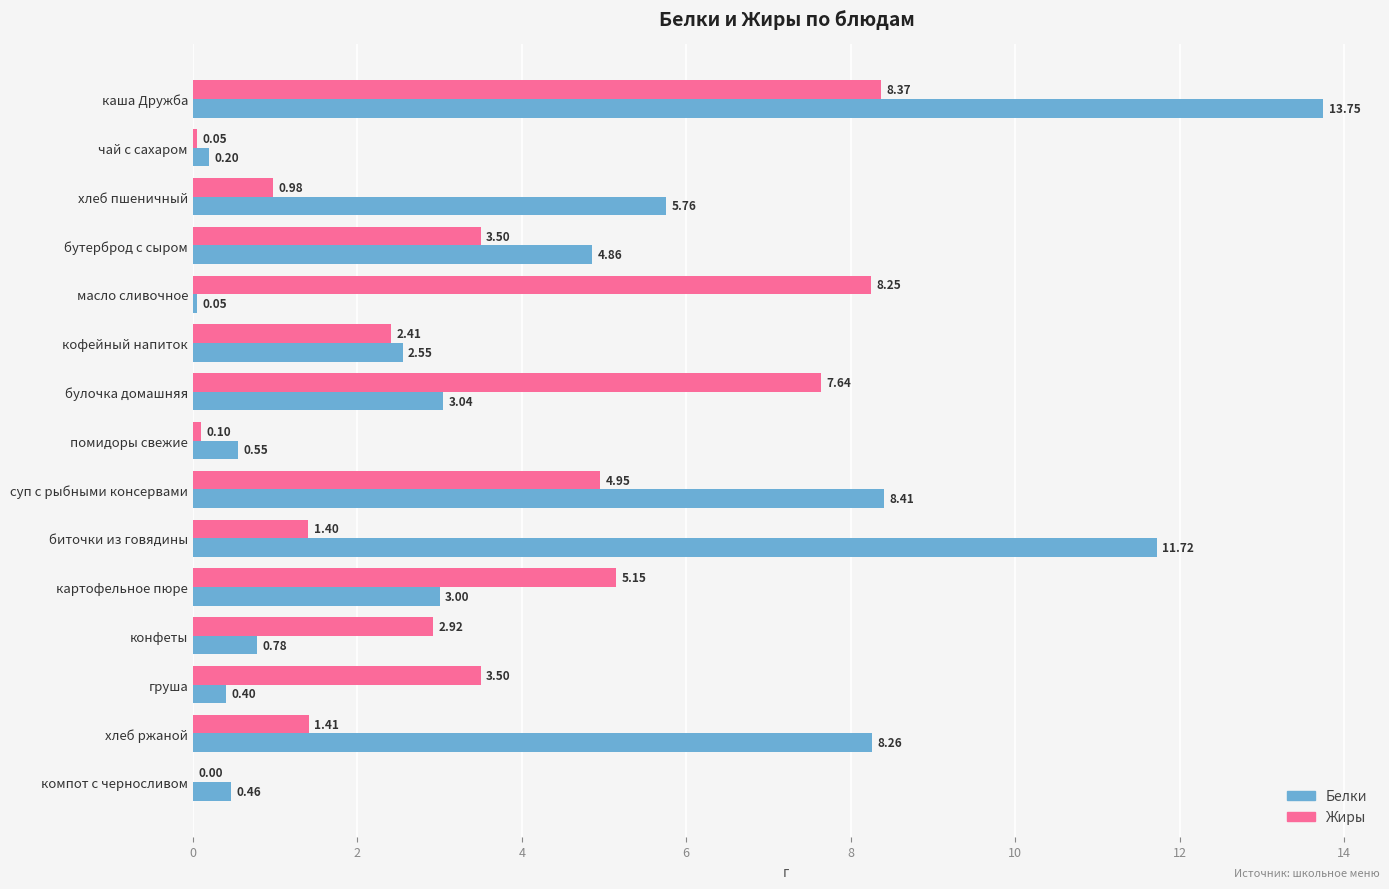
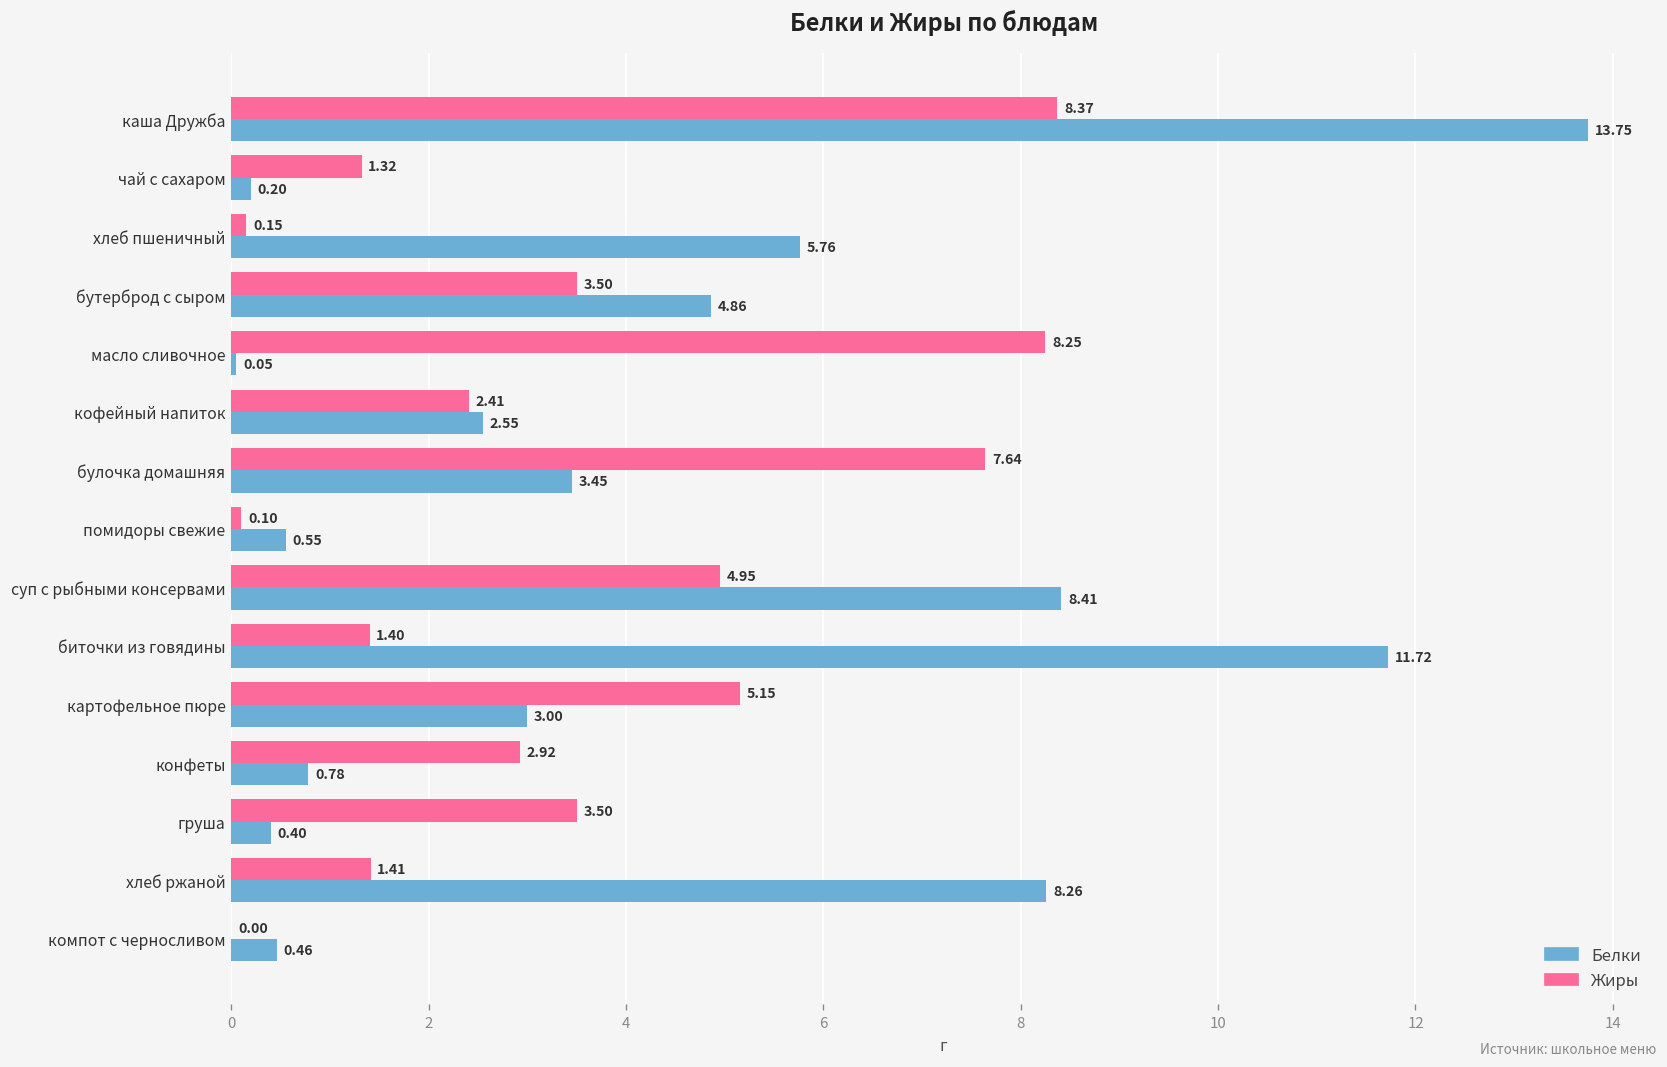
Жиры, чай с сахаром: 0.05 -> 1.32
Жиры, хлеб пшеничный: 0.98 -> 0.15
Белки, булочка домашняя: 3.04 -> 3.45
